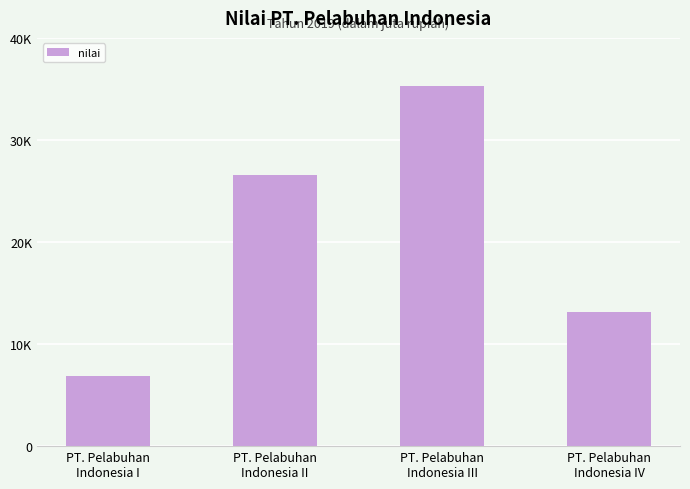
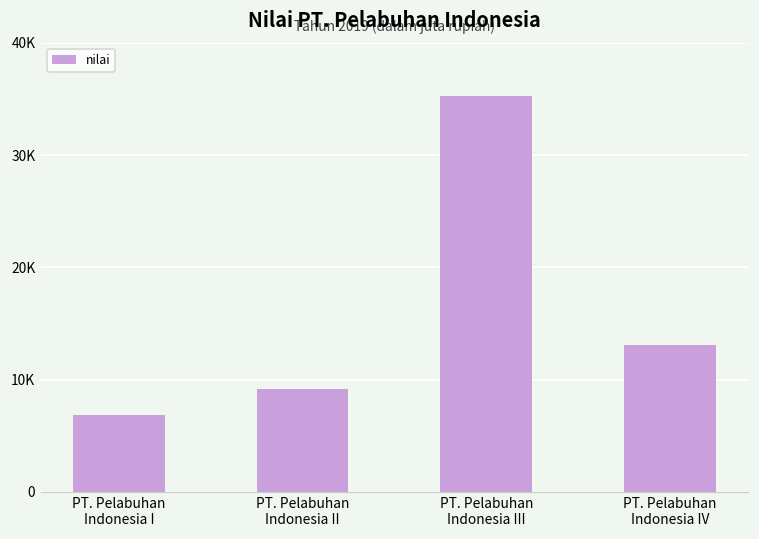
PT. Pelabuhan Indonesia II: 26500 -> 9100
